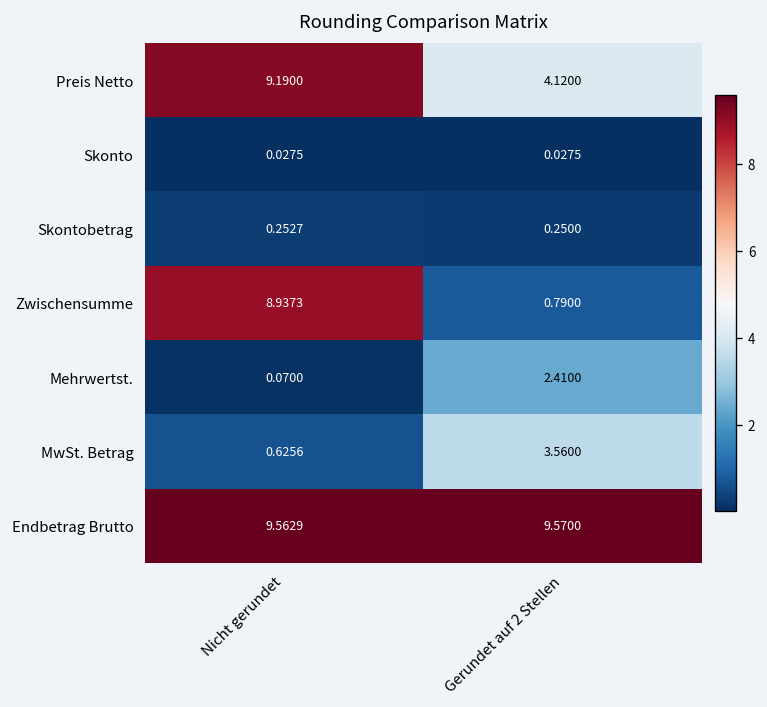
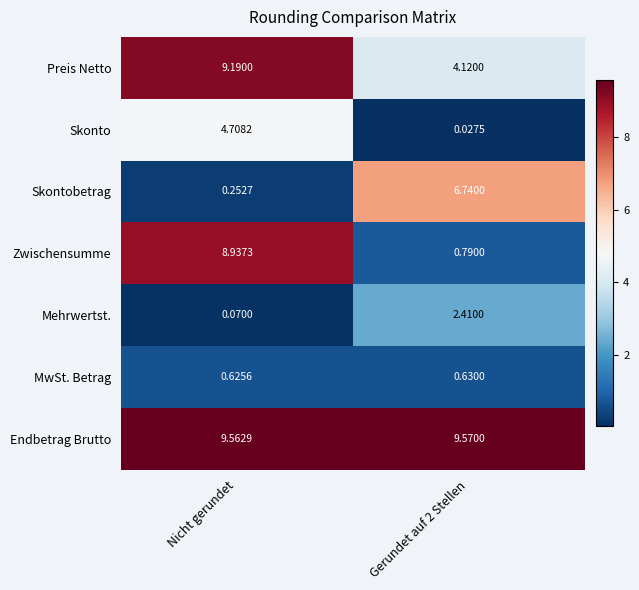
Skonto, Nicht gerundet: 0.0275 -> 4.7082
Skontobetrag, Gerundet auf 2 Stellen: 0.2500 -> 6.7400
MwSt. Betrag, Gerundet auf 2 Stellen: 3.5600 -> 0.6300
